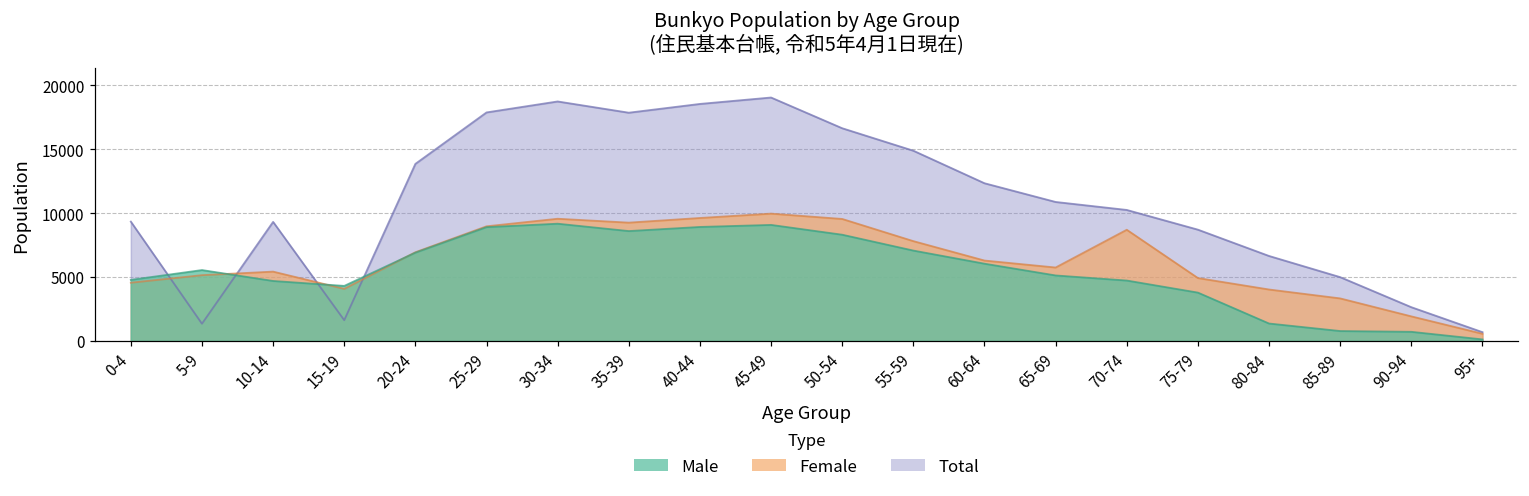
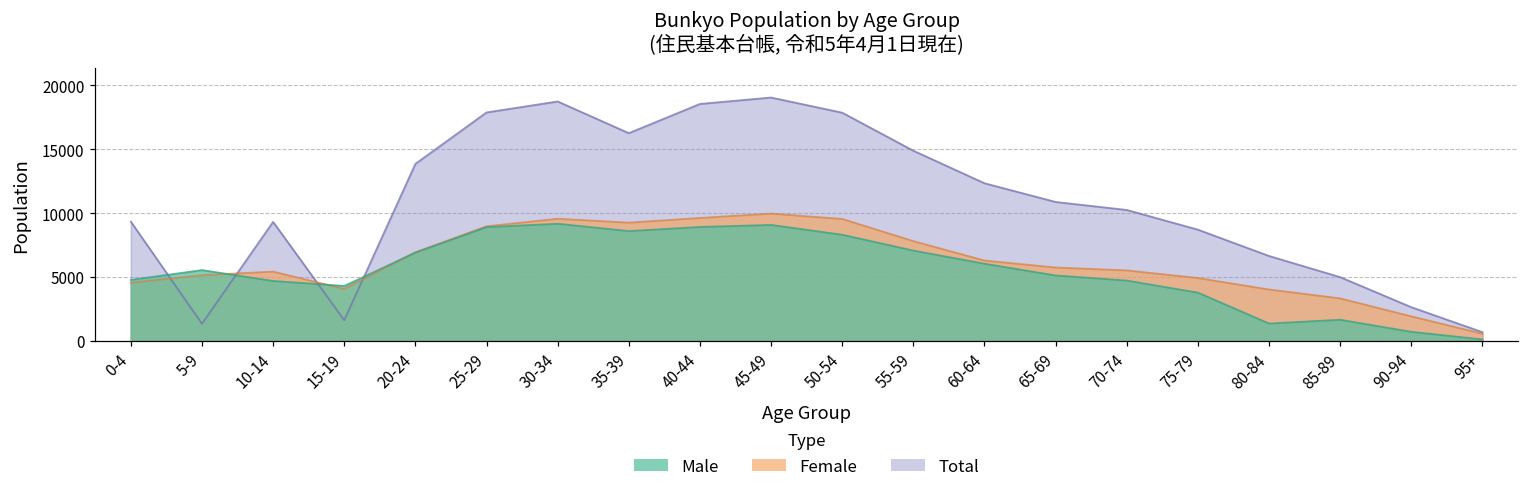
Total, 35-39: 17900 -> 16300
Total, 50-54: 16700 -> 17900
Female, 70-74: 8700 -> 5500
Male, 85-89: 800 -> 1700
